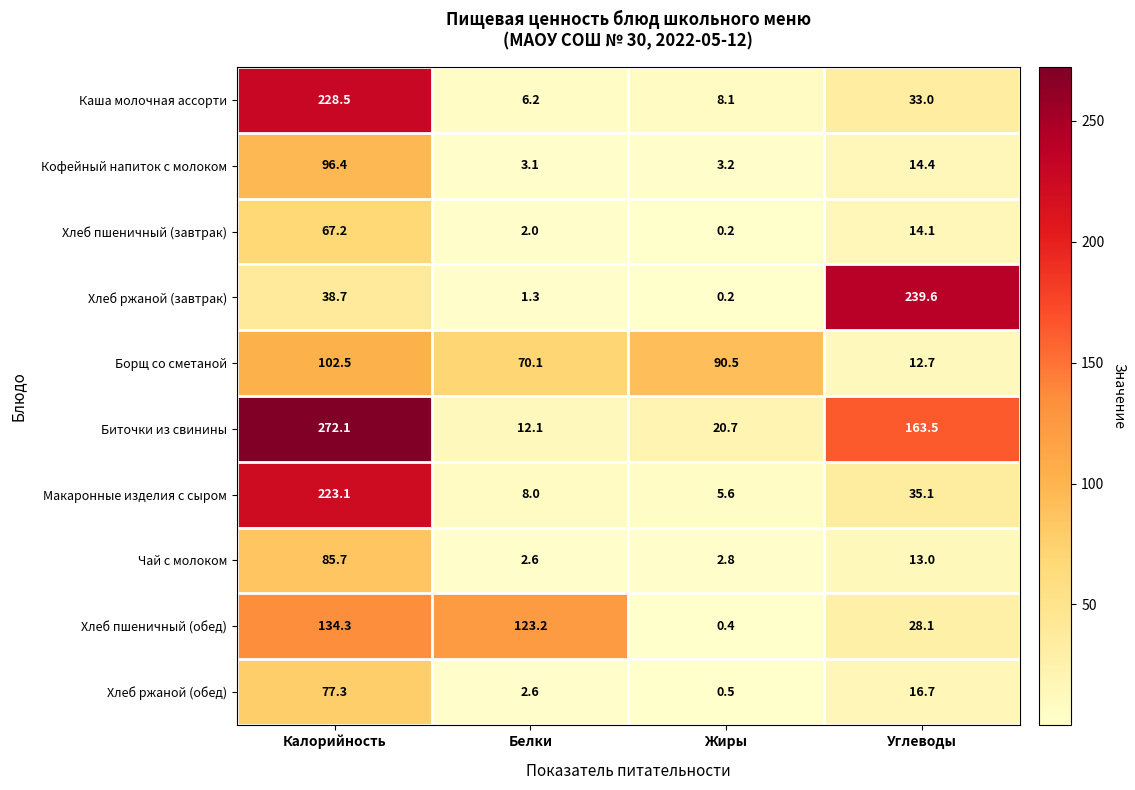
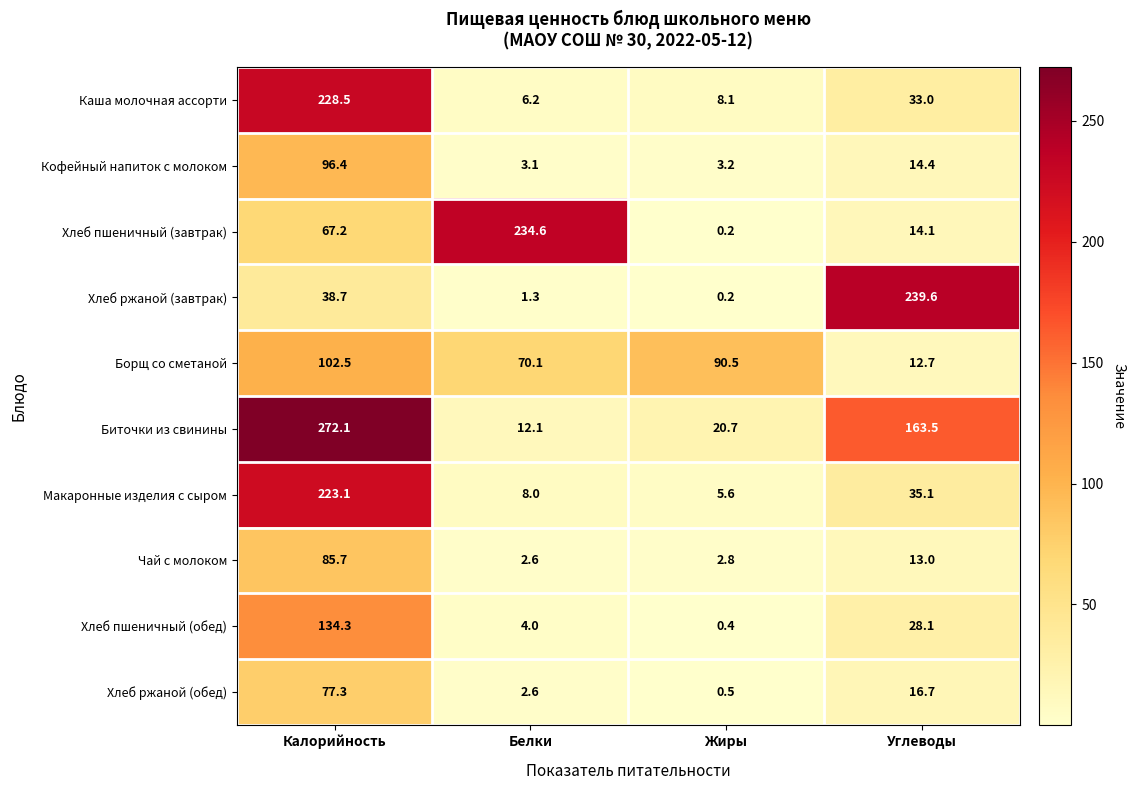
Хлеб пшеничный (завтрак), Белки: 2.0 -> 234.6
Хлеб пшеничный (обед), Белки: 123.2 -> 4.0
